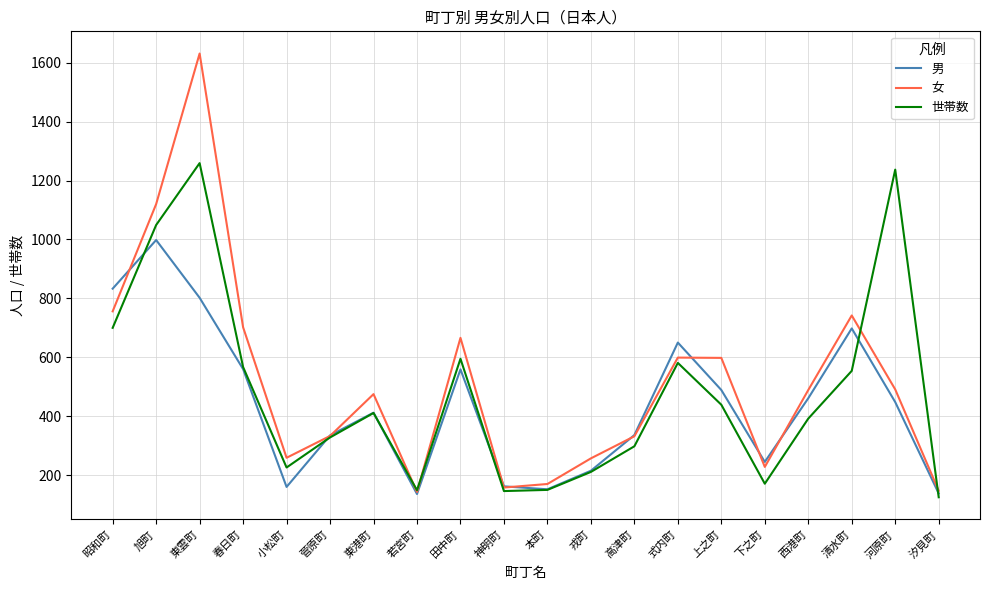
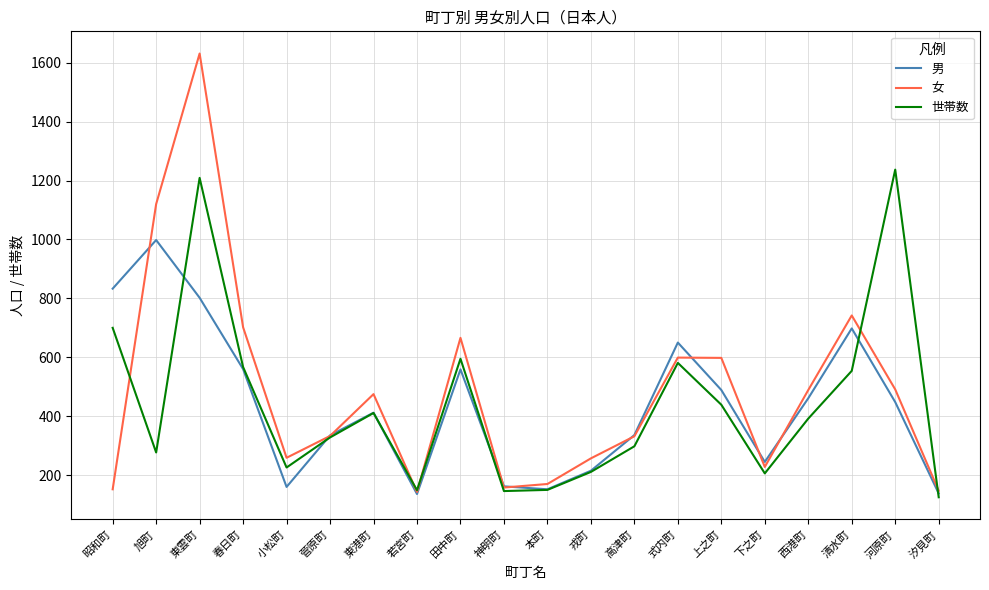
女, 昭和町: 760 -> 150
世帯数, 旭町: 1050 -> 280
世帯数, 東雲町: 1260 -> 1210
世帯数, 下之町: 170 -> 210
